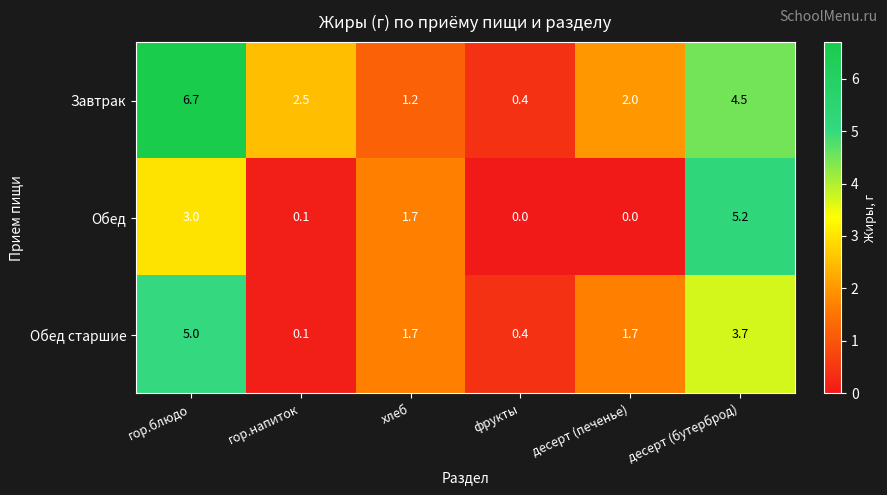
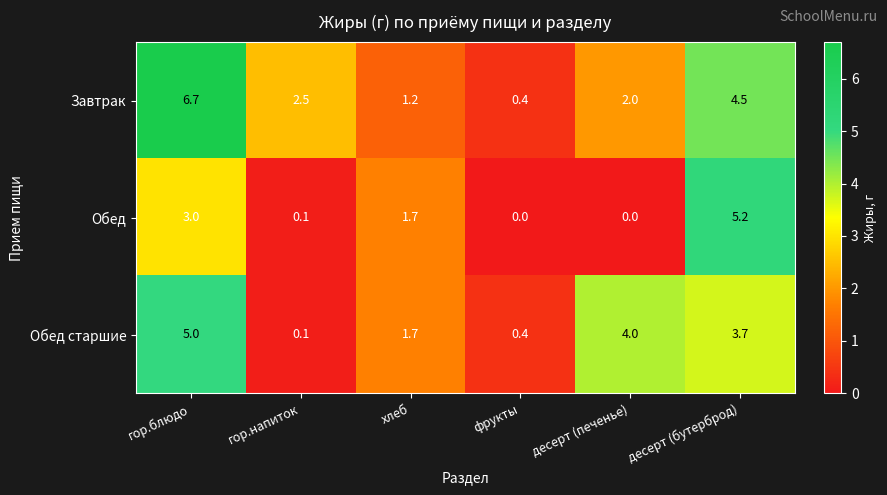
Обед старшие, десерт (печенье): 1.7 -> 4.0
